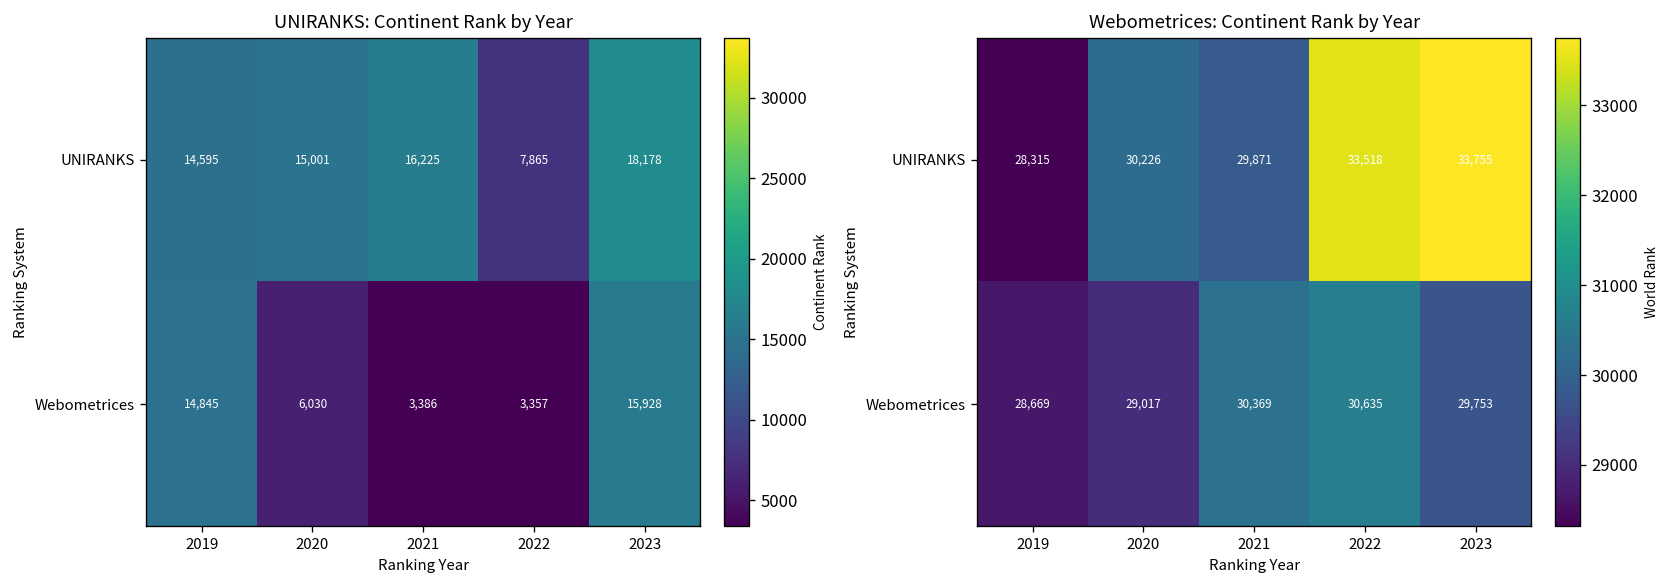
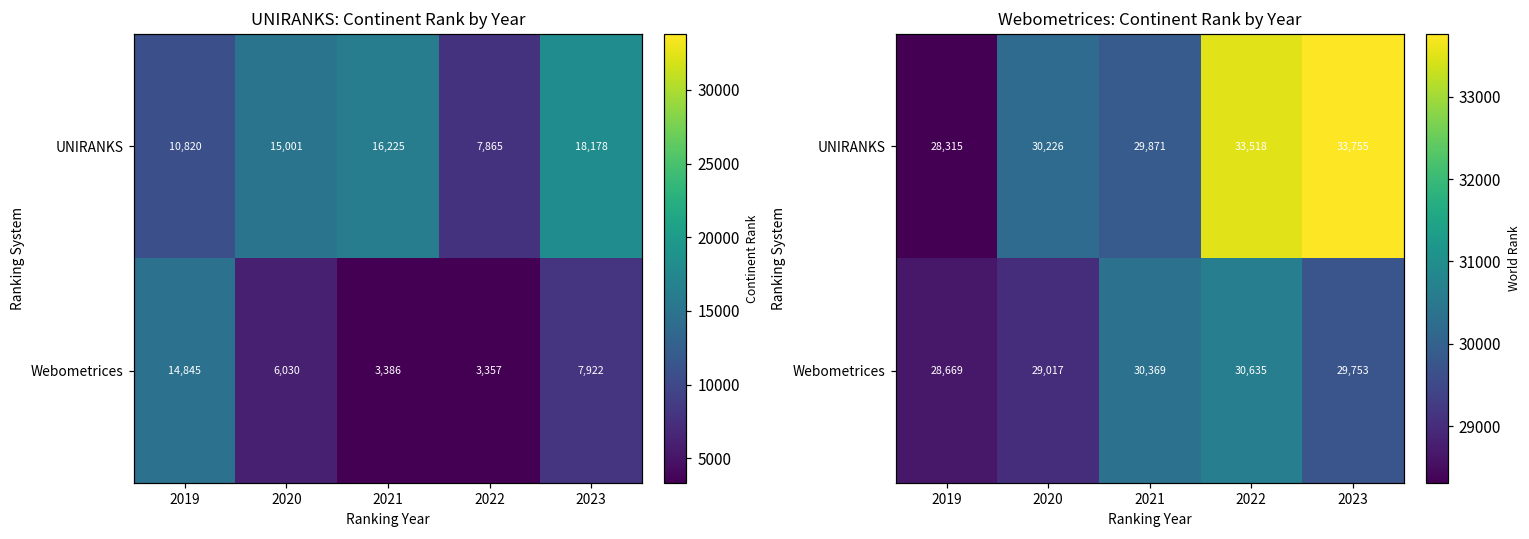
UNIRANKS: Continent Rank by Year, UNIRANKS, 2019: 14,595 -> 10,820
UNIRANKS: Continent Rank by Year, Webometrices, 2023: 15,928 -> 7,922
